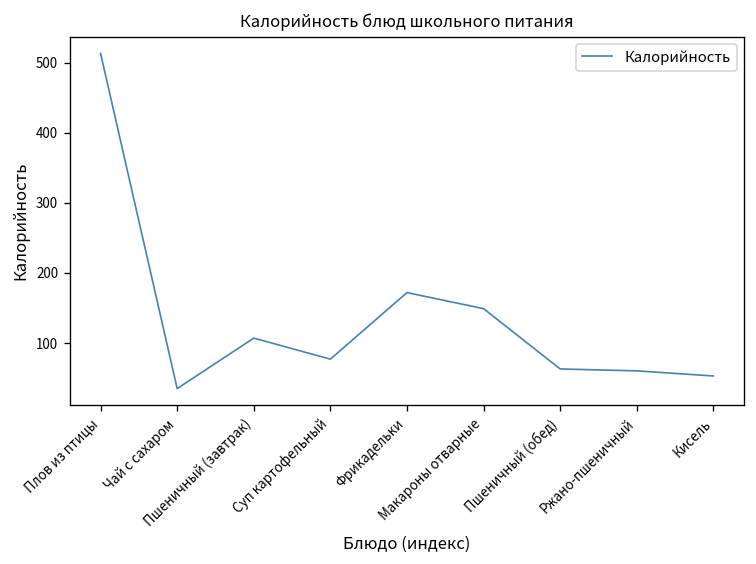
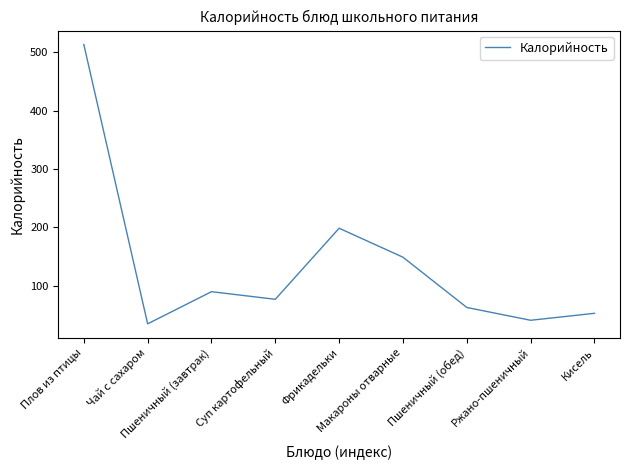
Пшеничный (завтрак): 110 -> 90
Фрикадельки: 170 -> 200
Ржано-пшеничный: 60 -> 40
